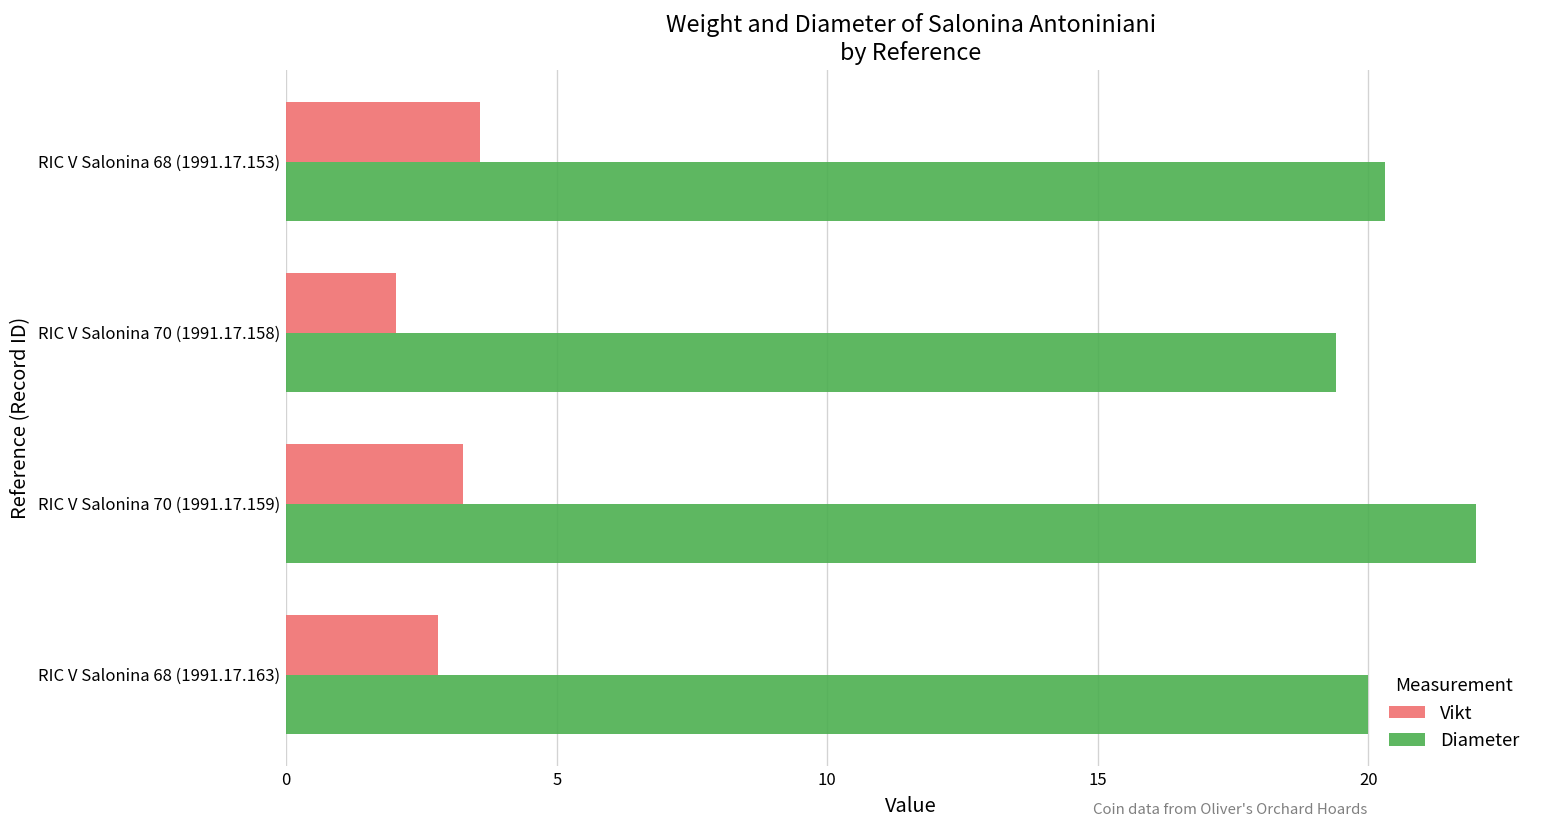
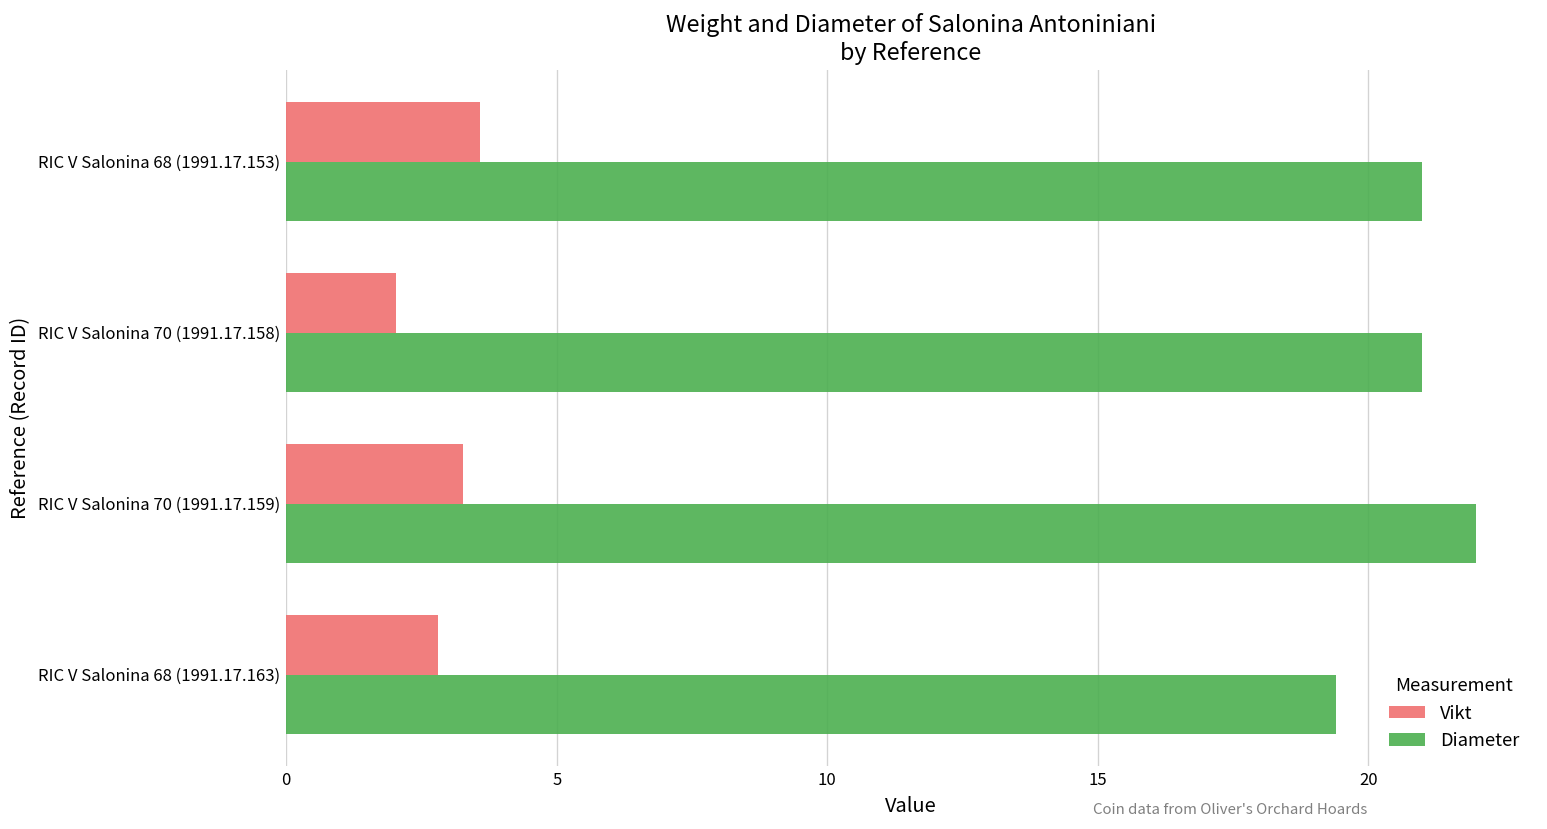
Diameter, RIC V Salonina 68 (1991.17.153): 20.3 -> 21.0
Diameter, RIC V Salonina 70 (1991.17.158): 19.4 -> 21.0
Diameter, RIC V Salonina 68 (1991.17.163): 20.0 -> 19.4
